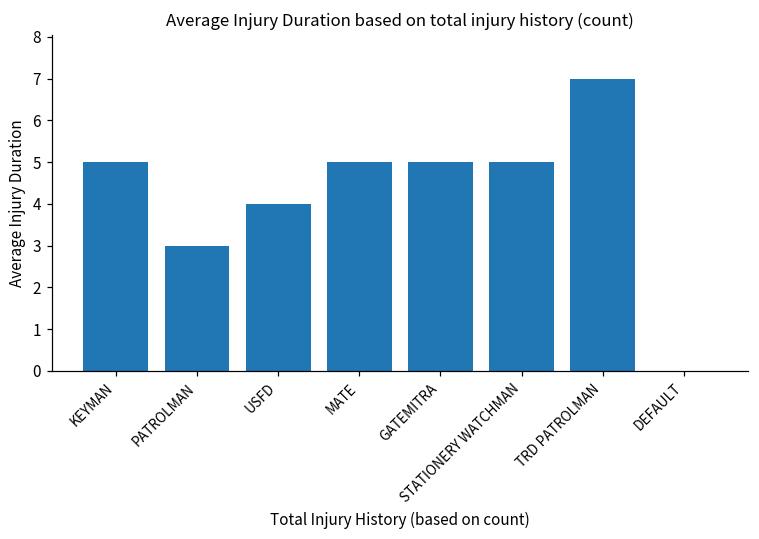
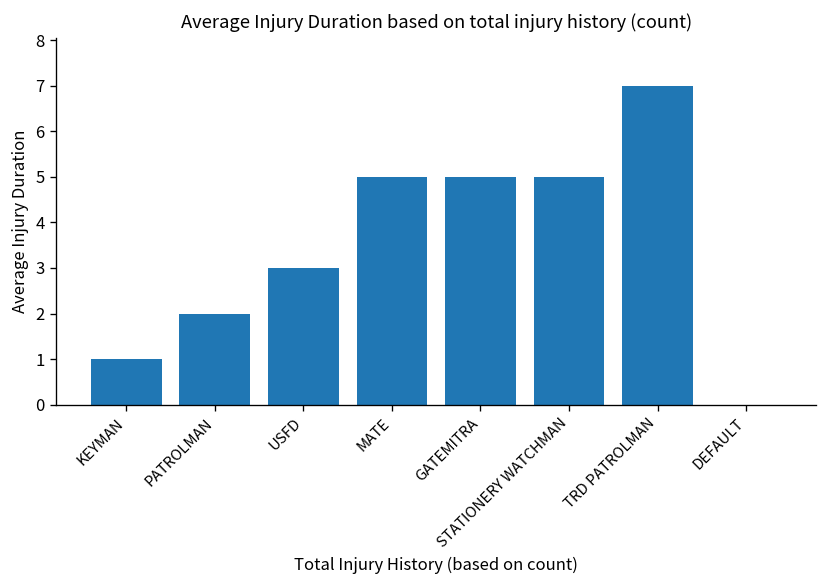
KEYMAN: 5 -> 1
PATROLMAN: 3 -> 2
USFD: 4 -> 3
